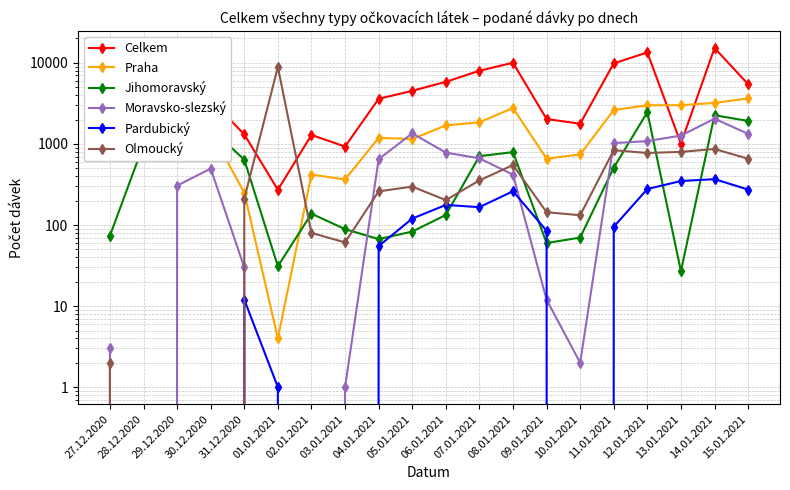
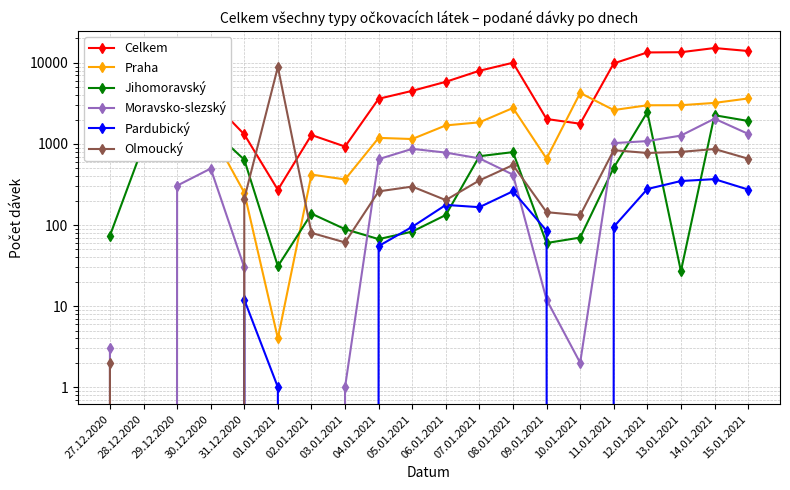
Moravsko-slezský, 05.01.2021: 1400 -> 900
Pardubický, 05.01.2021: 120 -> 100
Praha, 10.01.2021: 700 -> 4000
Celkem, 13.01.2021: 1000 -> 14000
Celkem, 15.01.2021: 5000 -> 14000
